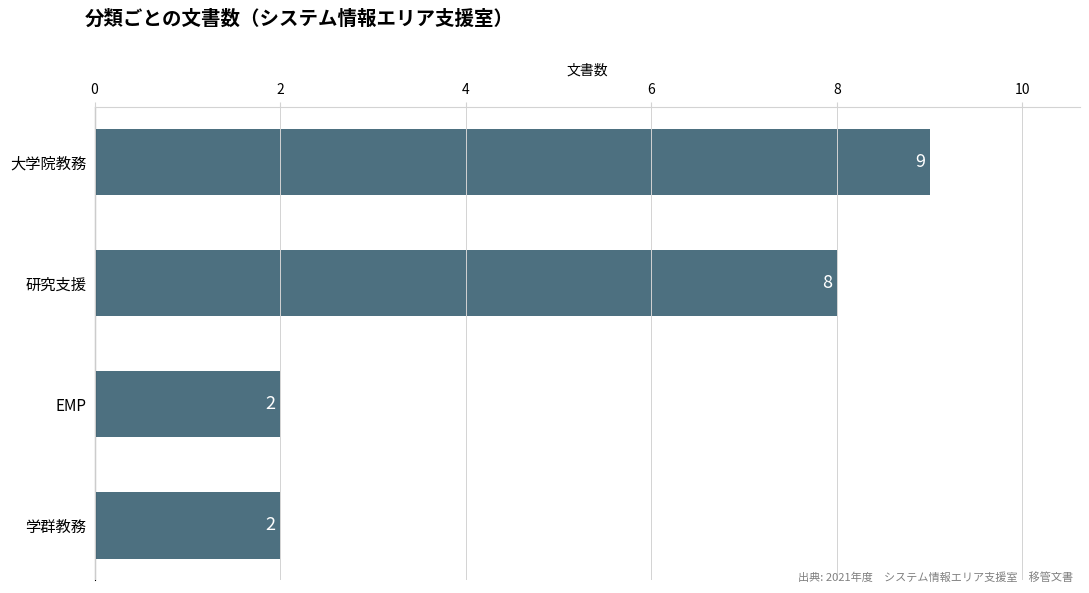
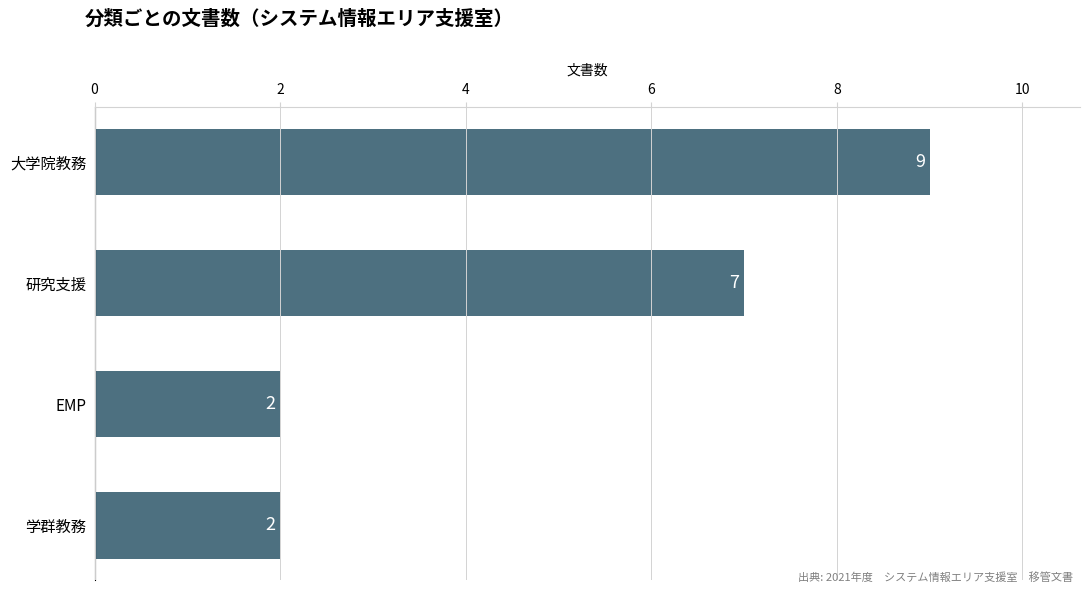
研究支援: 8 -> 7
